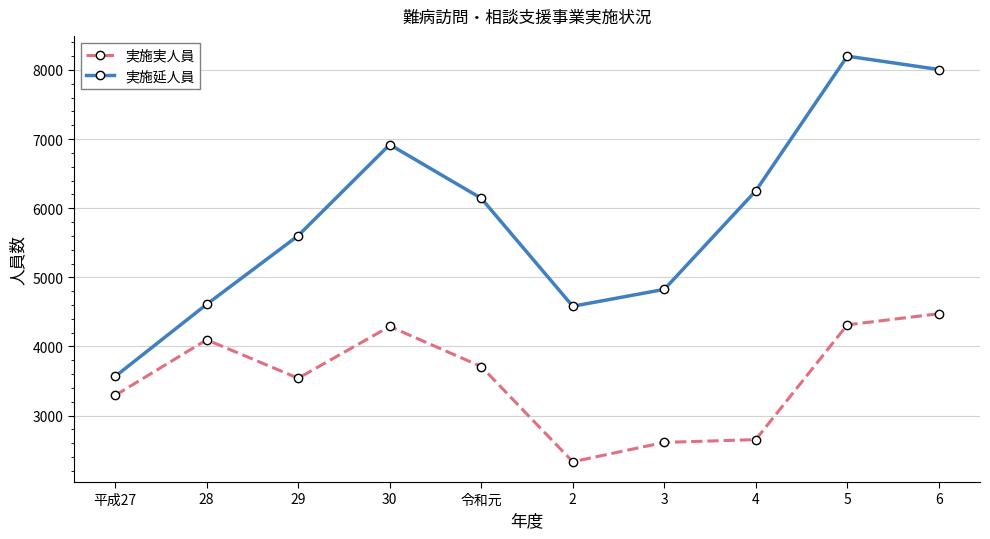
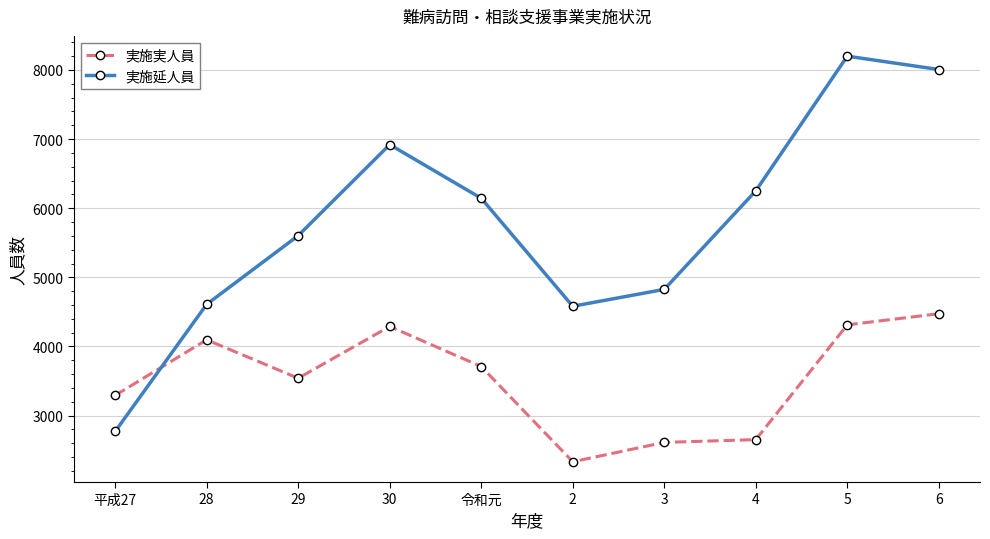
実施延人員, 平成27: 3600 -> 2800
